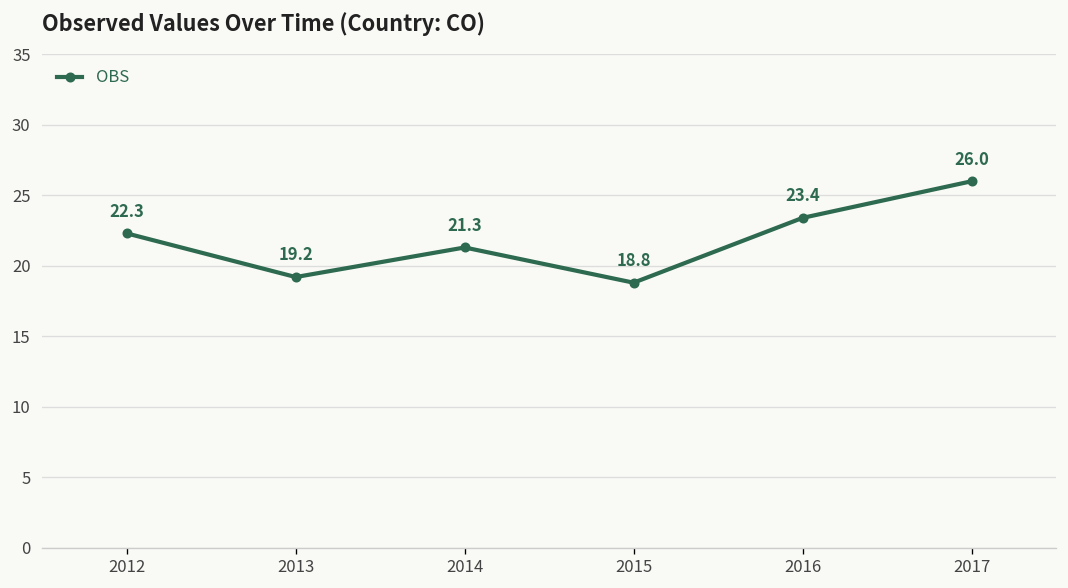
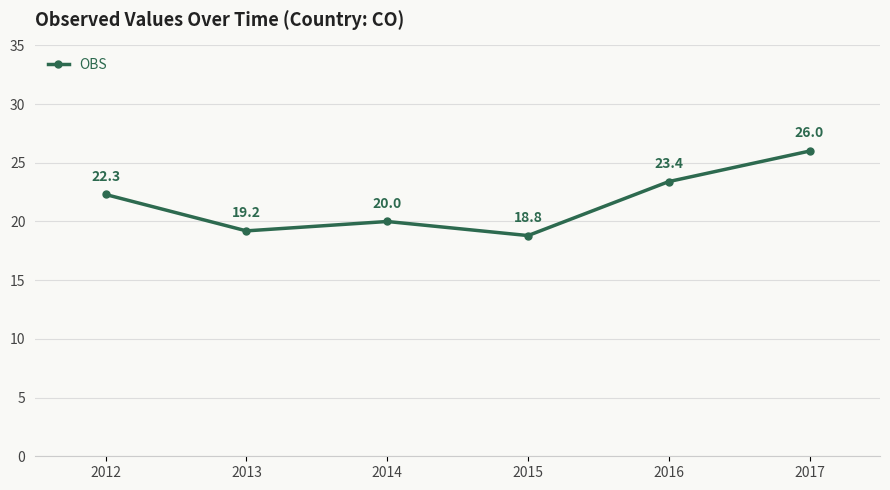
2014: 21.3 -> 20.0
